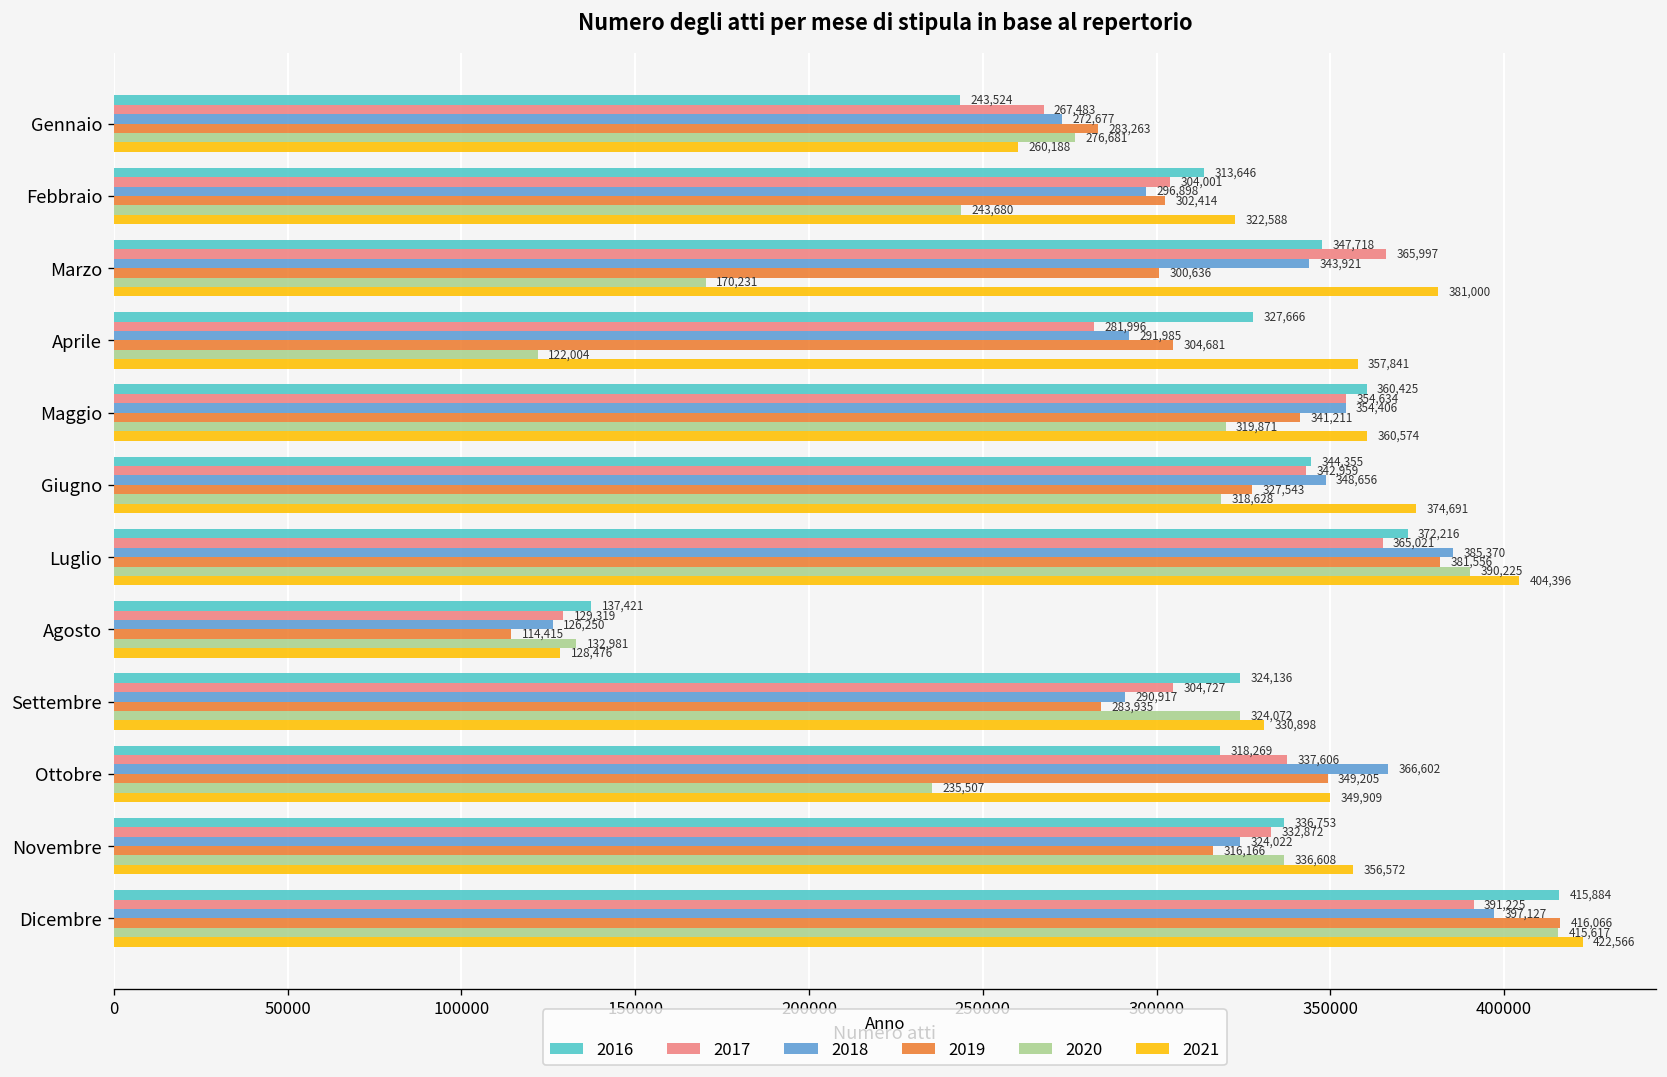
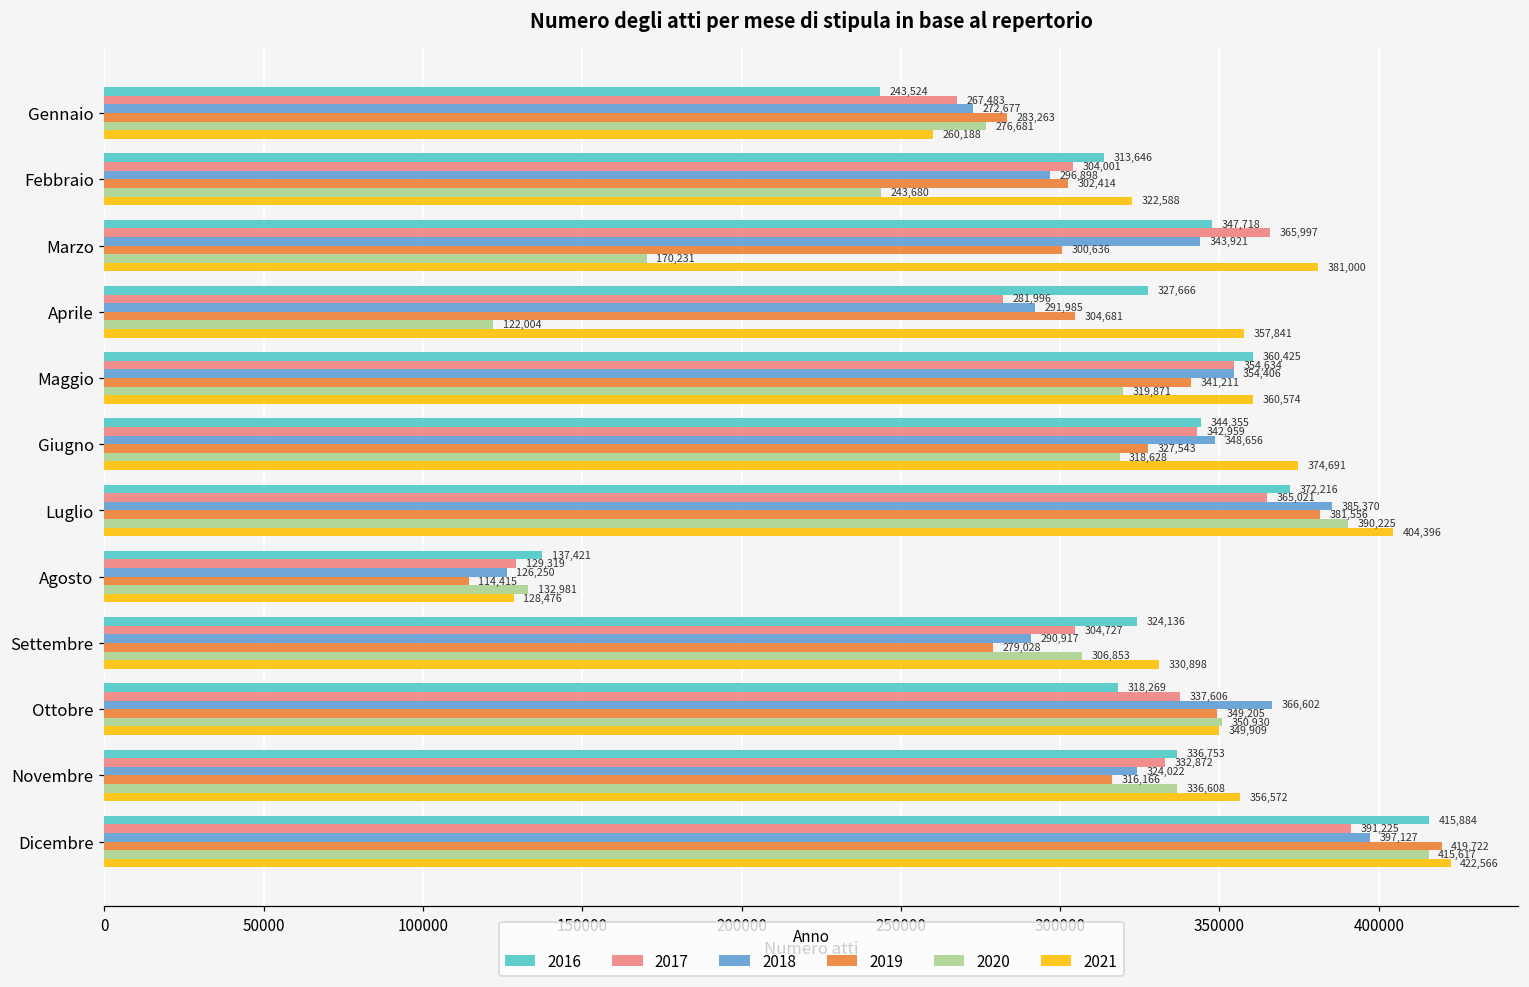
2019, Settembre: 283,935 -> 279,028
2020, Settembre: 324,072 -> 306,853
2020, Ottobre: 235,507 -> 350,930
2019, Dicembre: 416,066 -> 419,722
